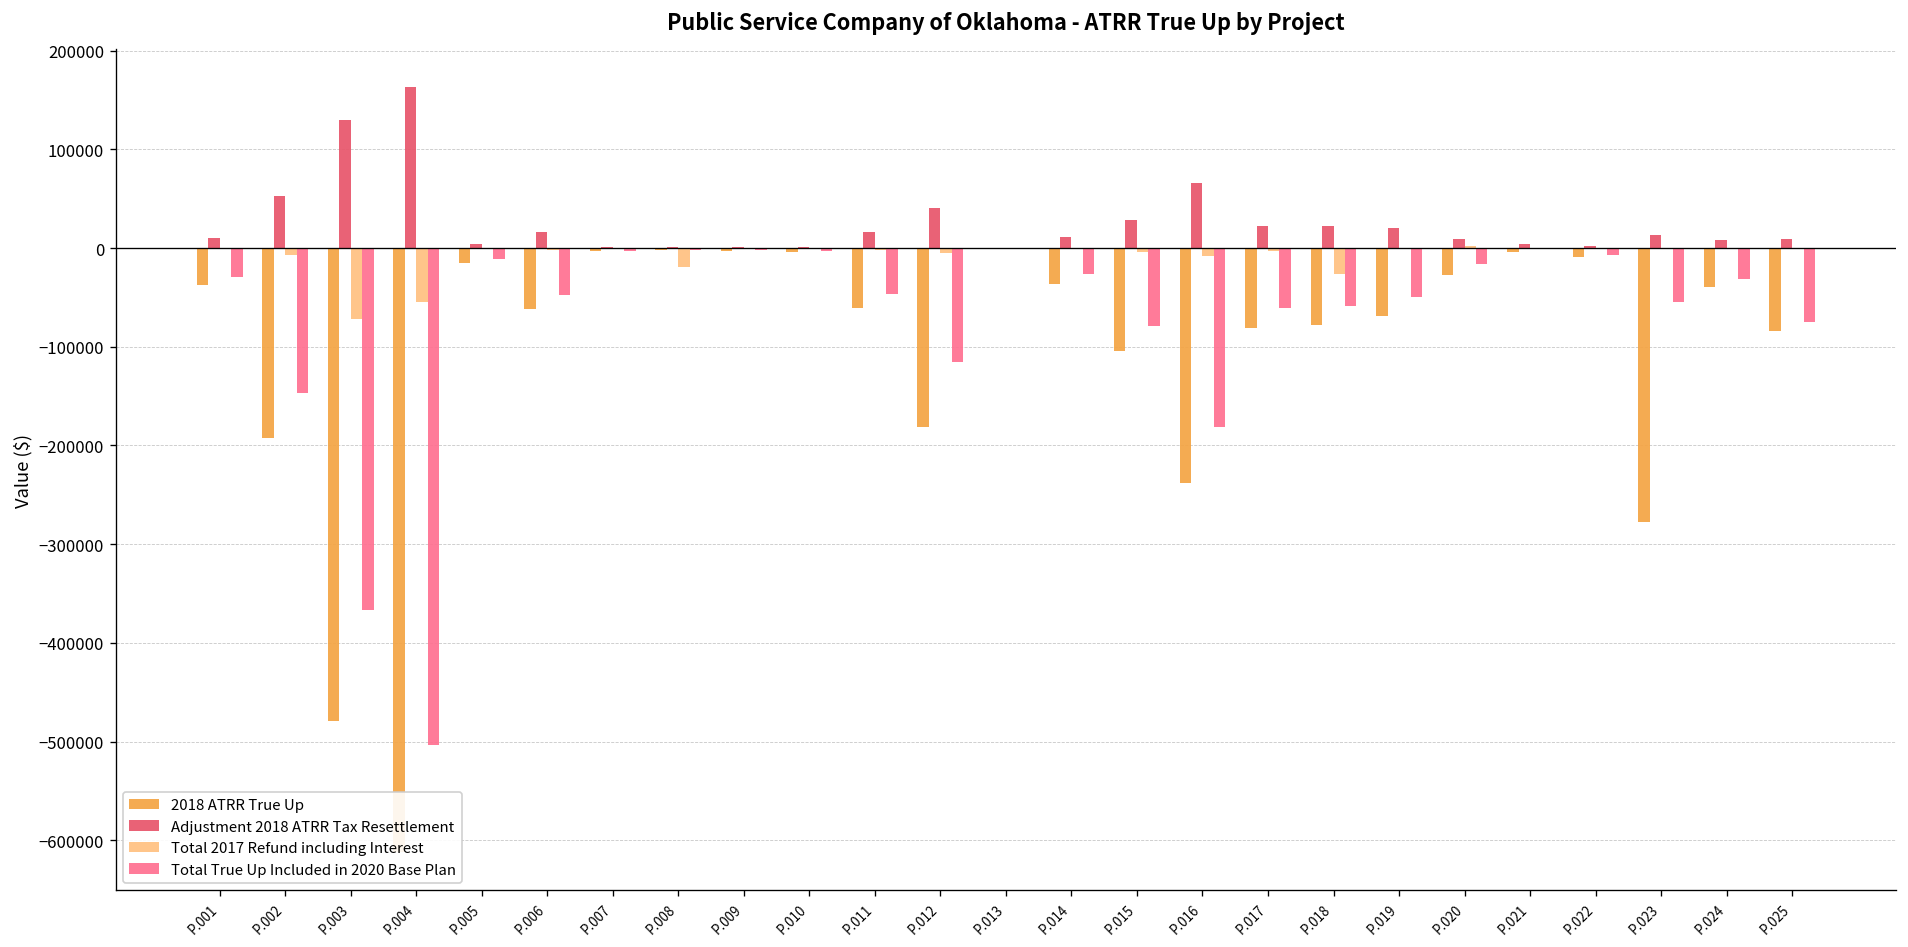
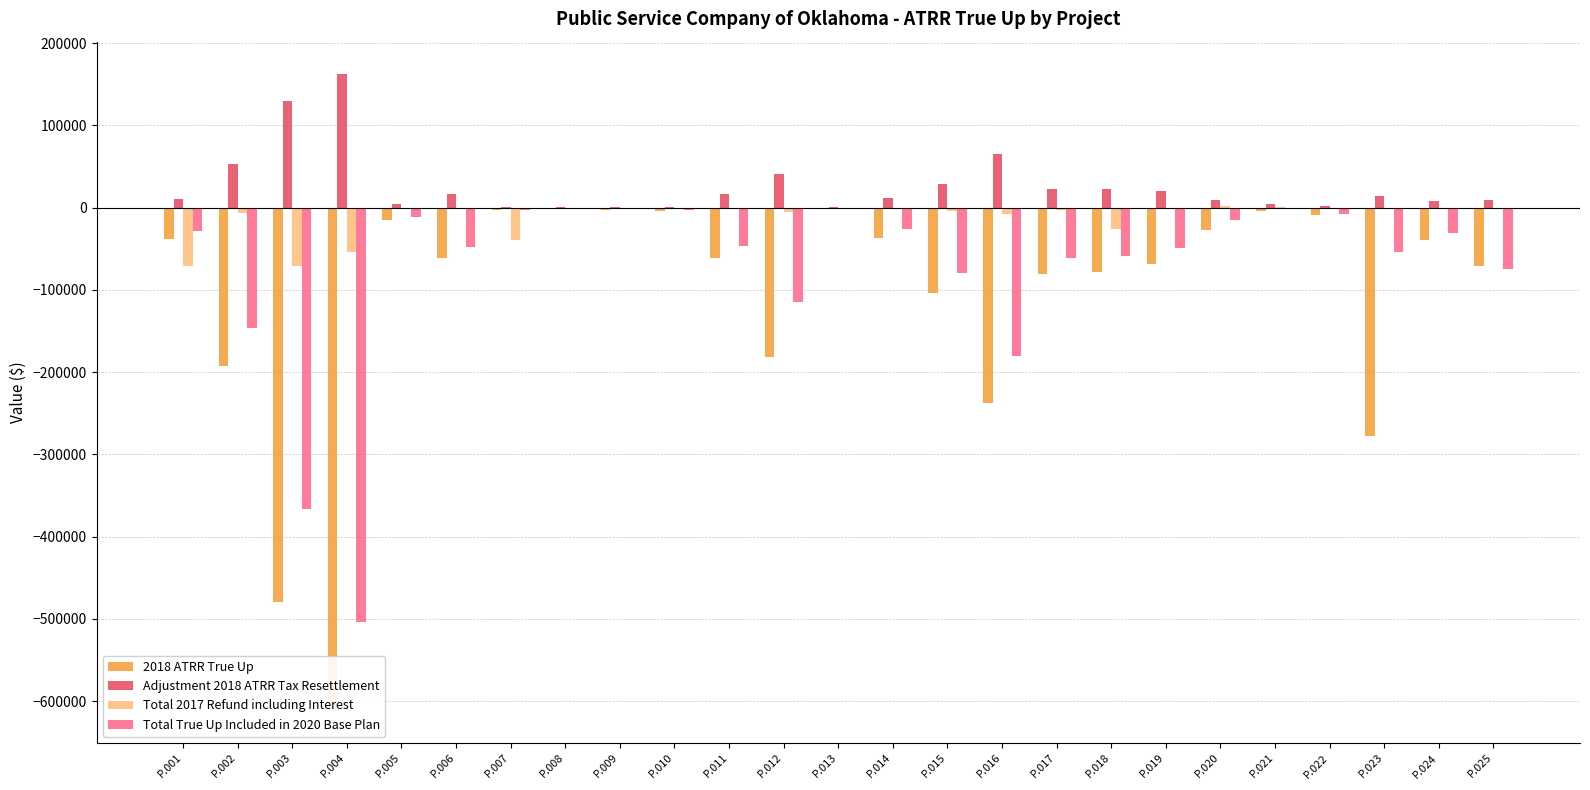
Total 2017 Refund including Interest, P.001: 0 -> -70000
Total 2017 Refund including Interest, P.007: 0 -> -40000
Total 2017 Refund including Interest, P.008: -20000 -> 0
2018 ATRR True Up, P.025: -80000 -> -70000
